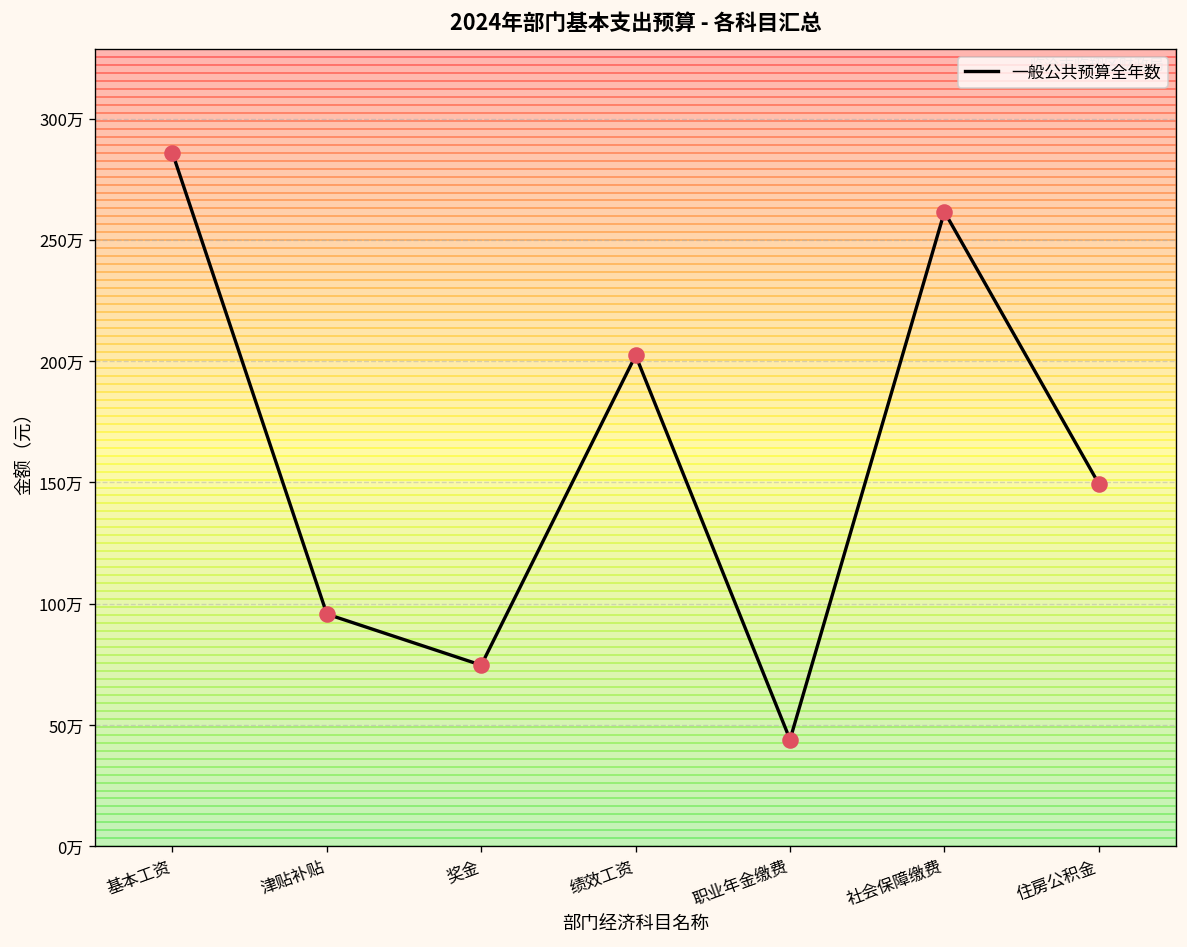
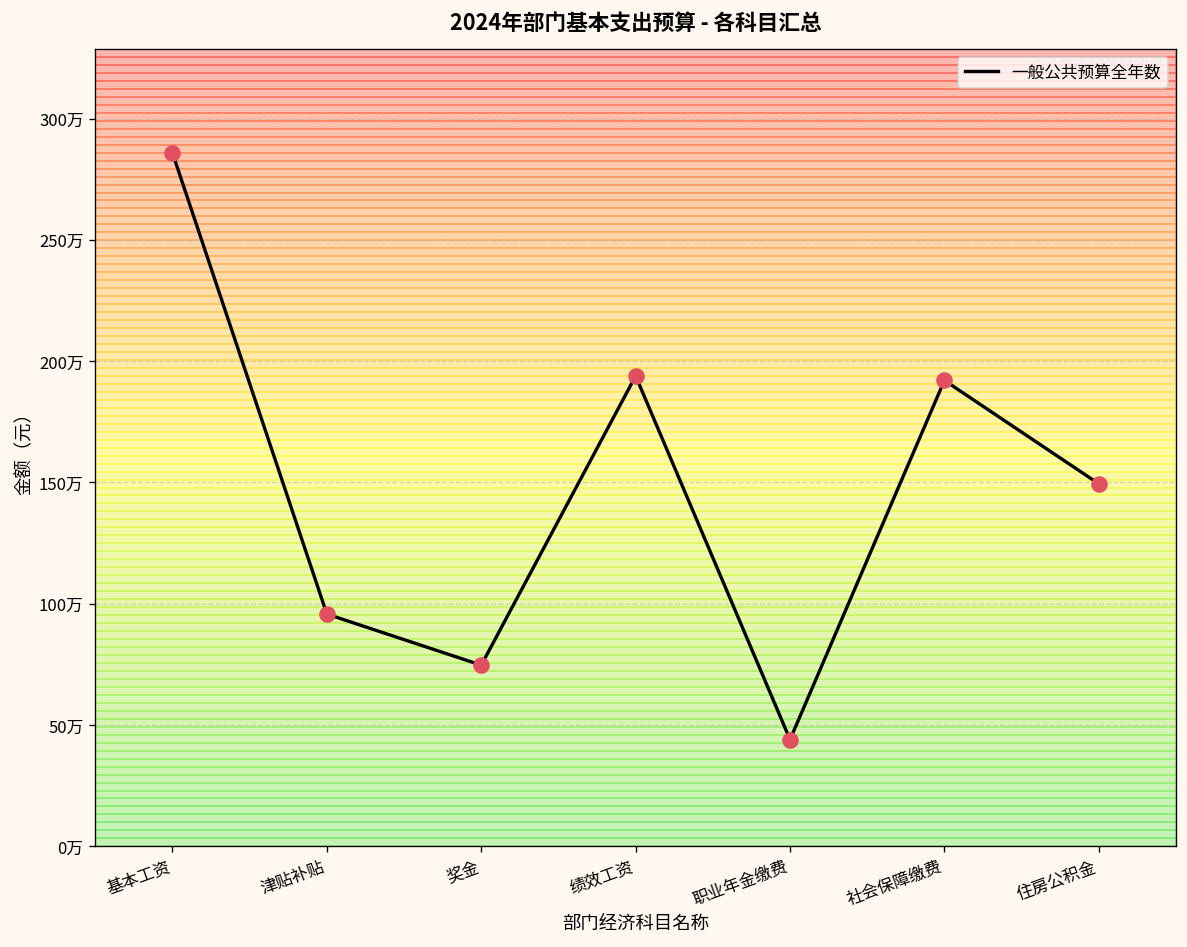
绩效工资: 202万 -> 194万
社会保障缴费: 262万 -> 192万
